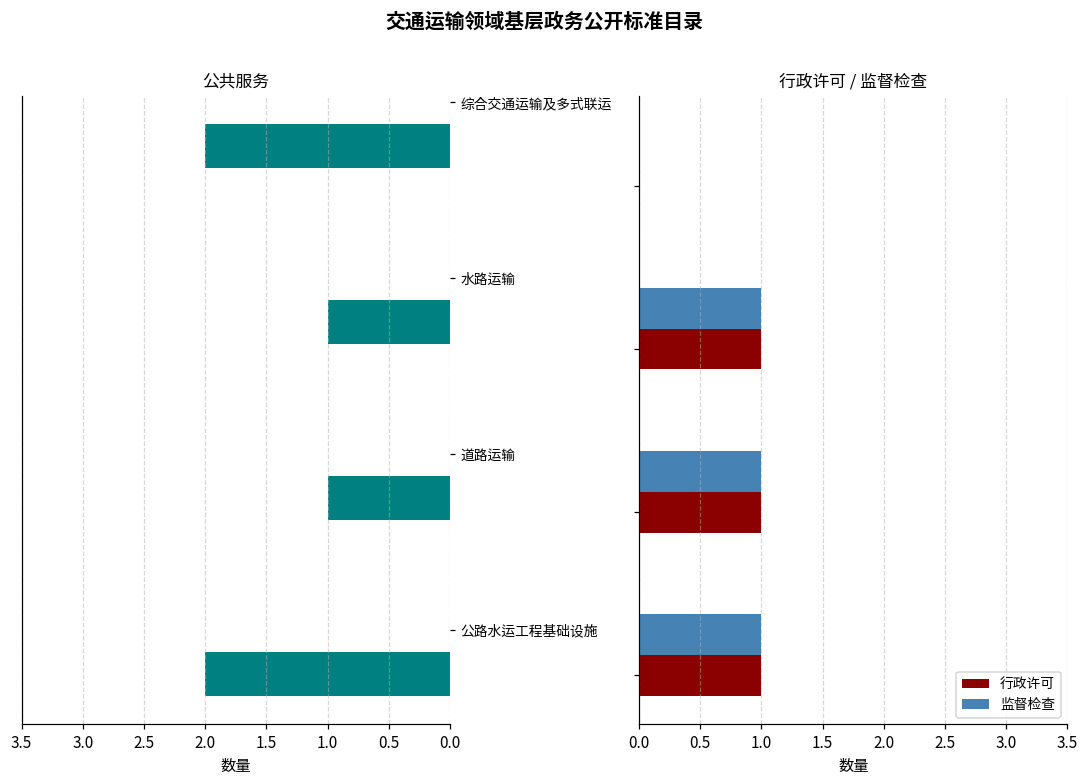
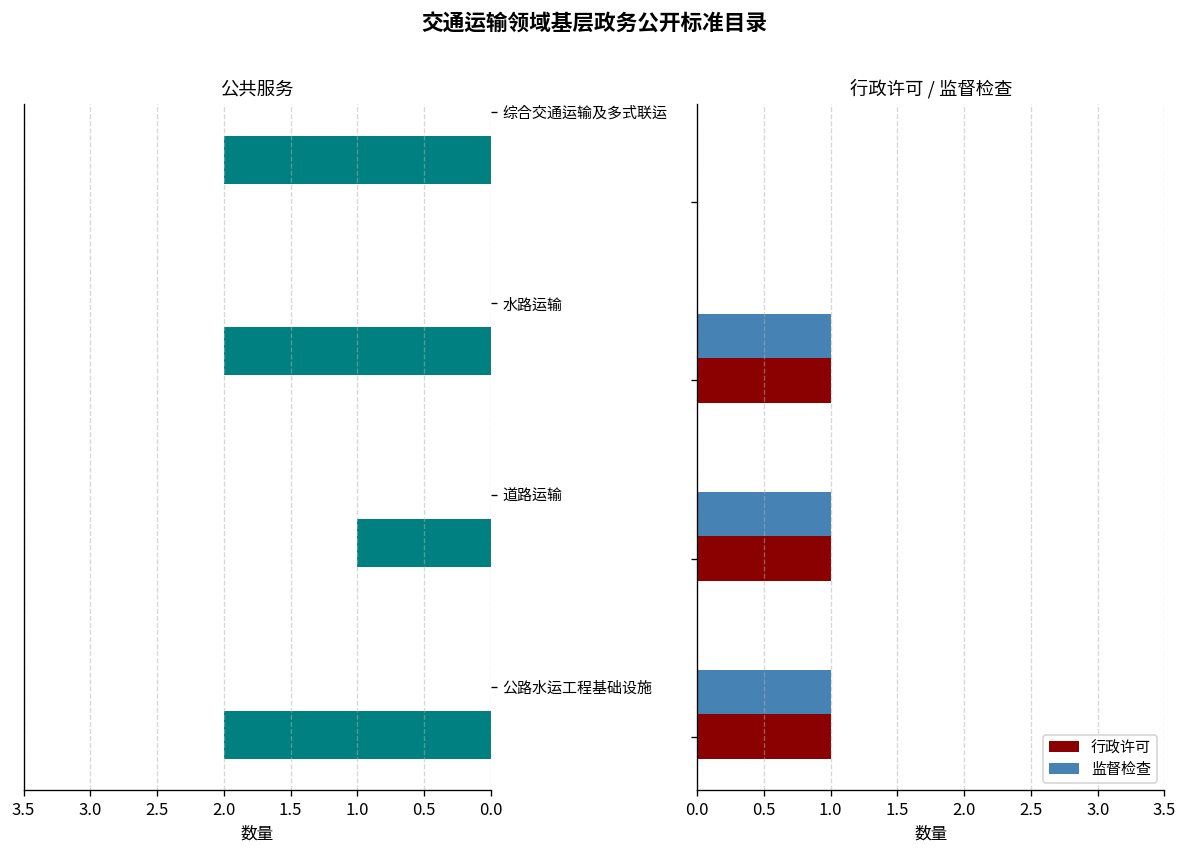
公共服务, 水路运输: 1 -> 2
